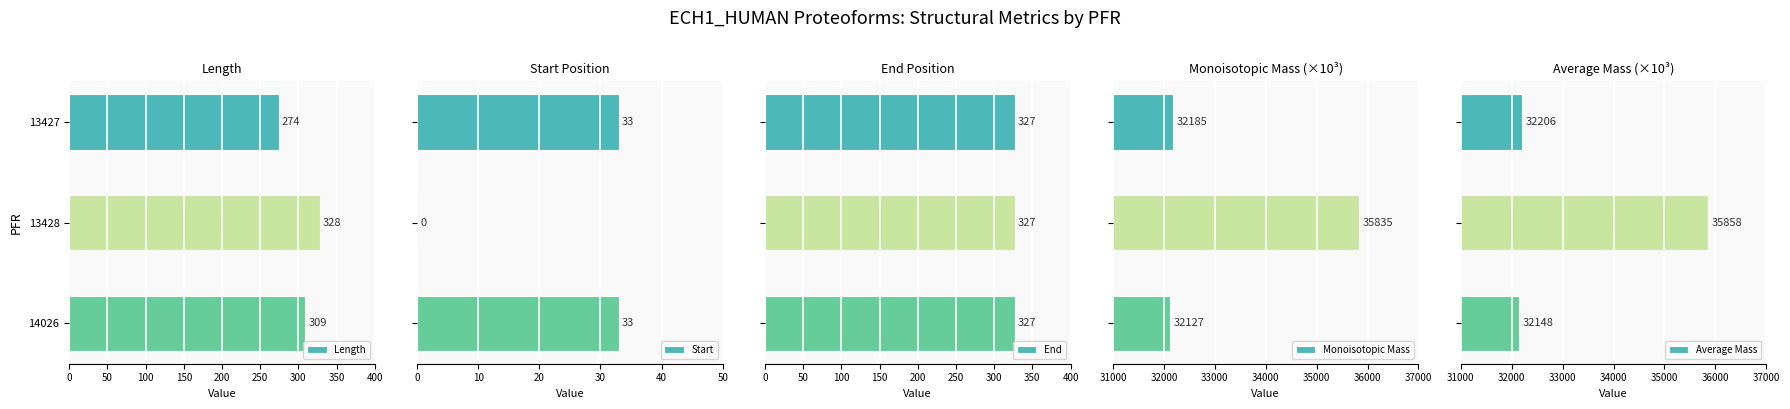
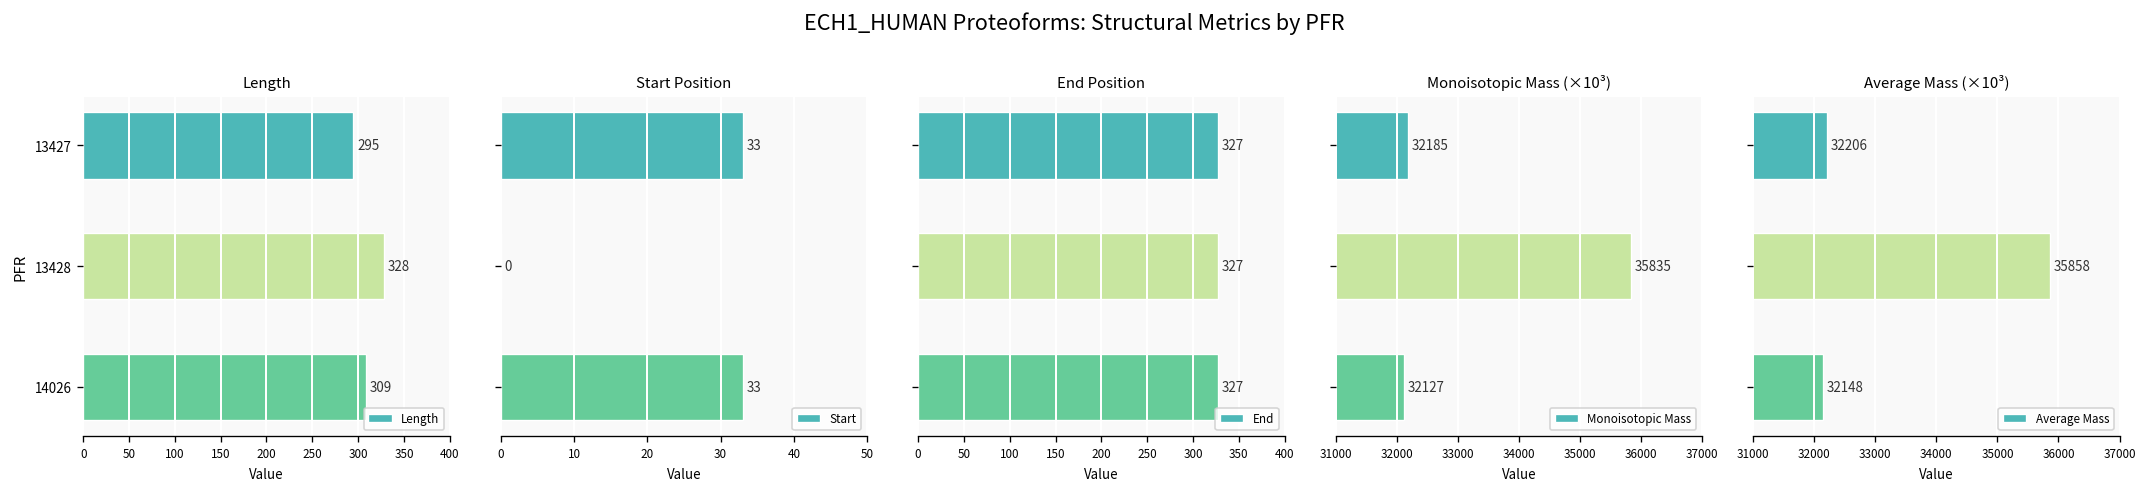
Length, 13427: 274 -> 295
